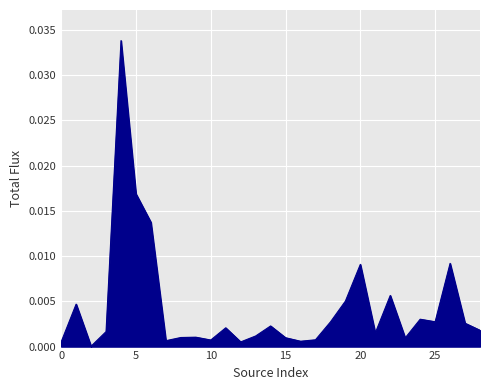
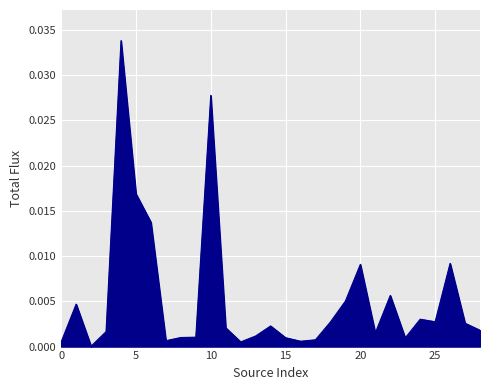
10: 0.001 -> 0.028
